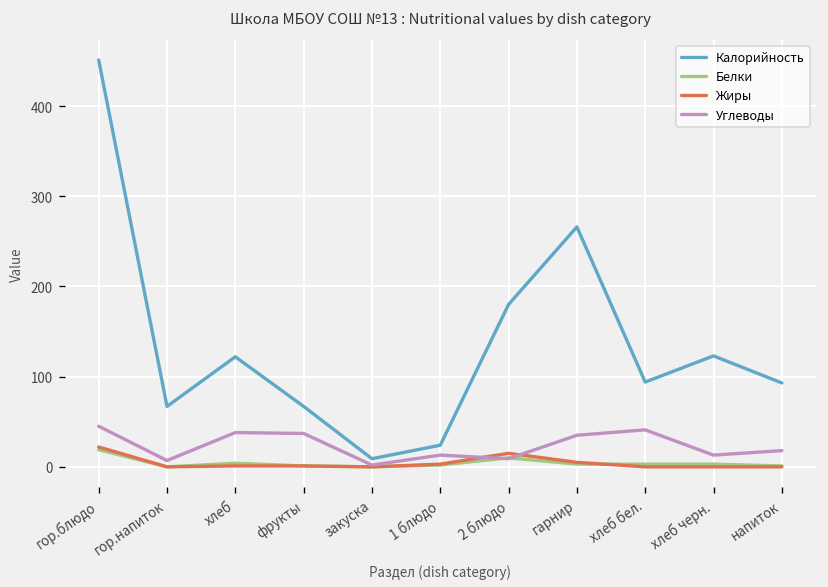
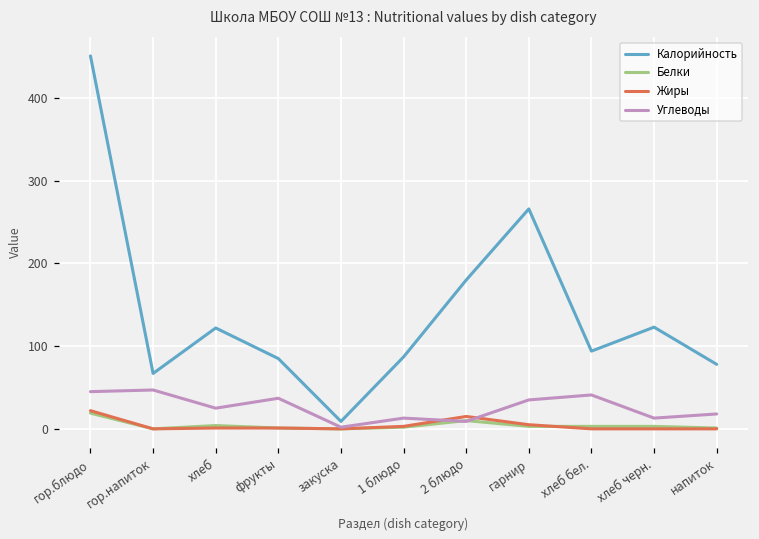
Углеводы, гор.напиток: 10 -> 50
Углеводы, хлеб: 40 -> 30
Калорийность, фрукты: 70 -> 90
Калорийность, 1 блюдо: 20 -> 90
Калорийность, напиток: 90 -> 80
